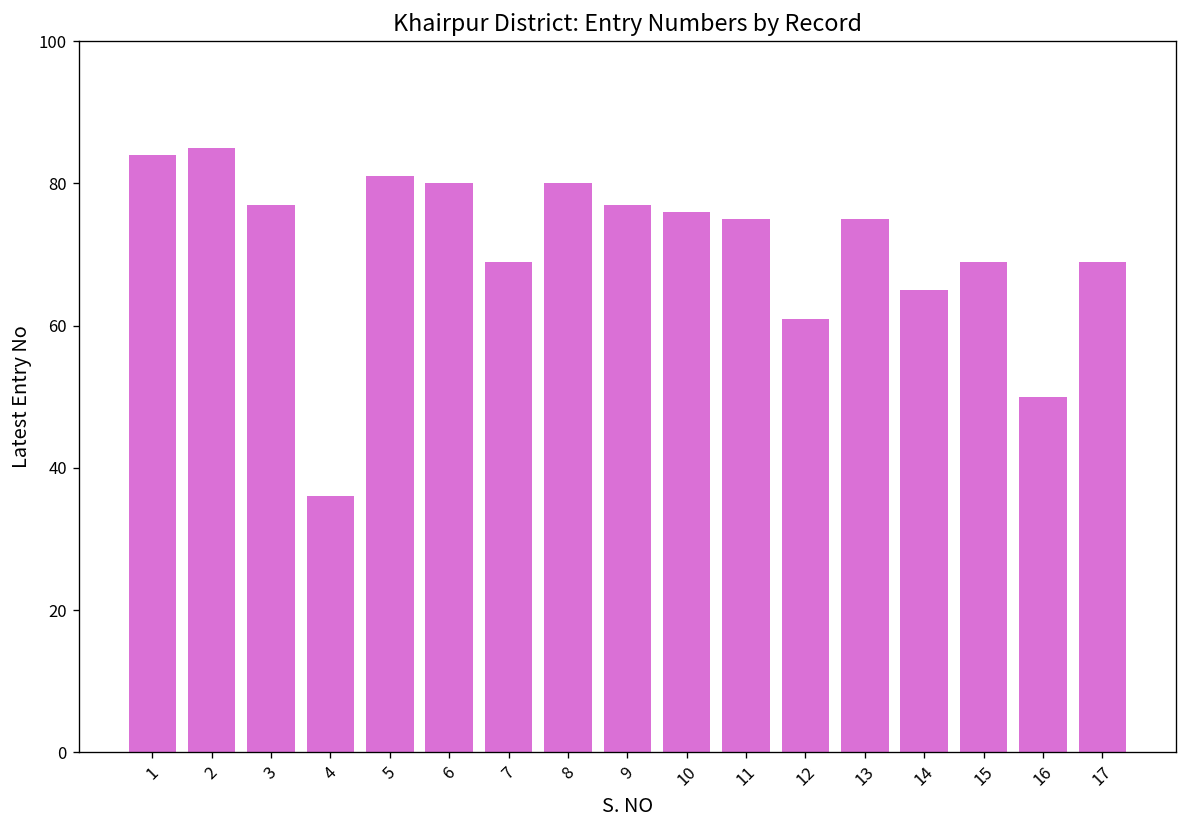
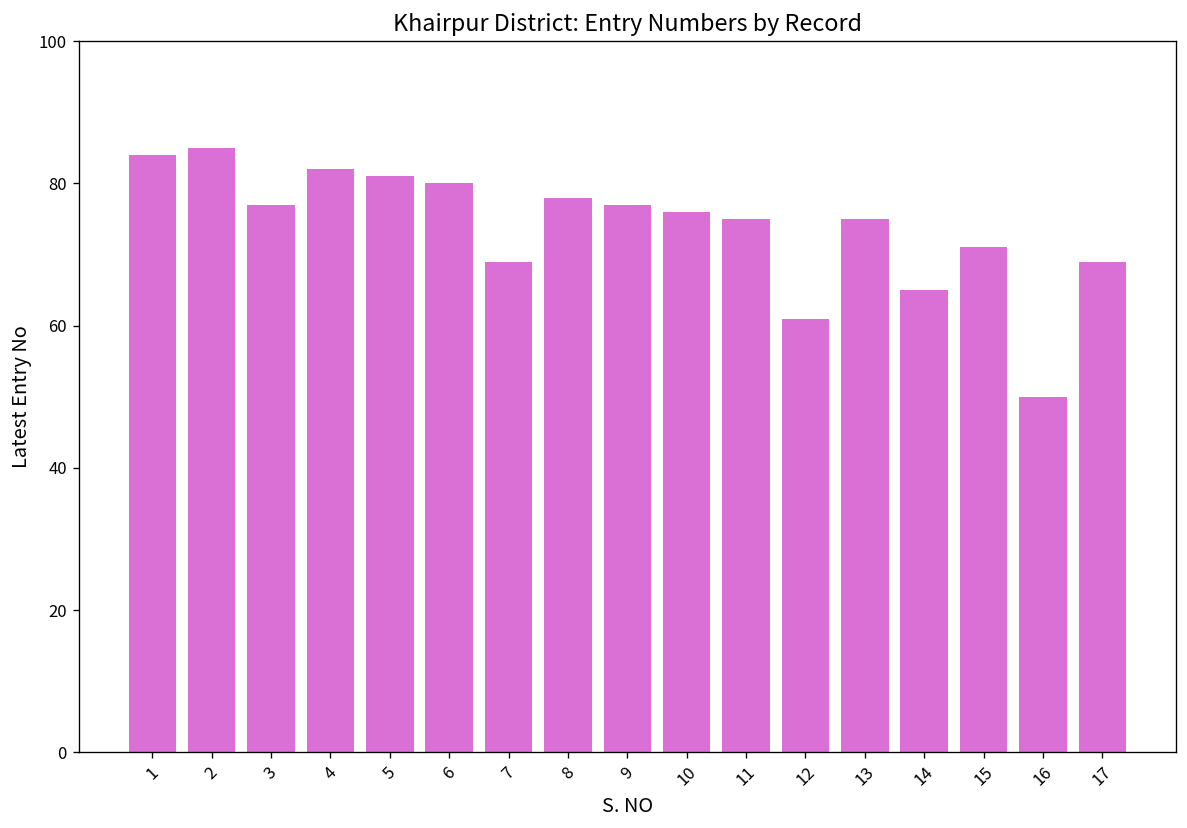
4: 36 -> 82
8: 80 -> 78
15: 69 -> 71
